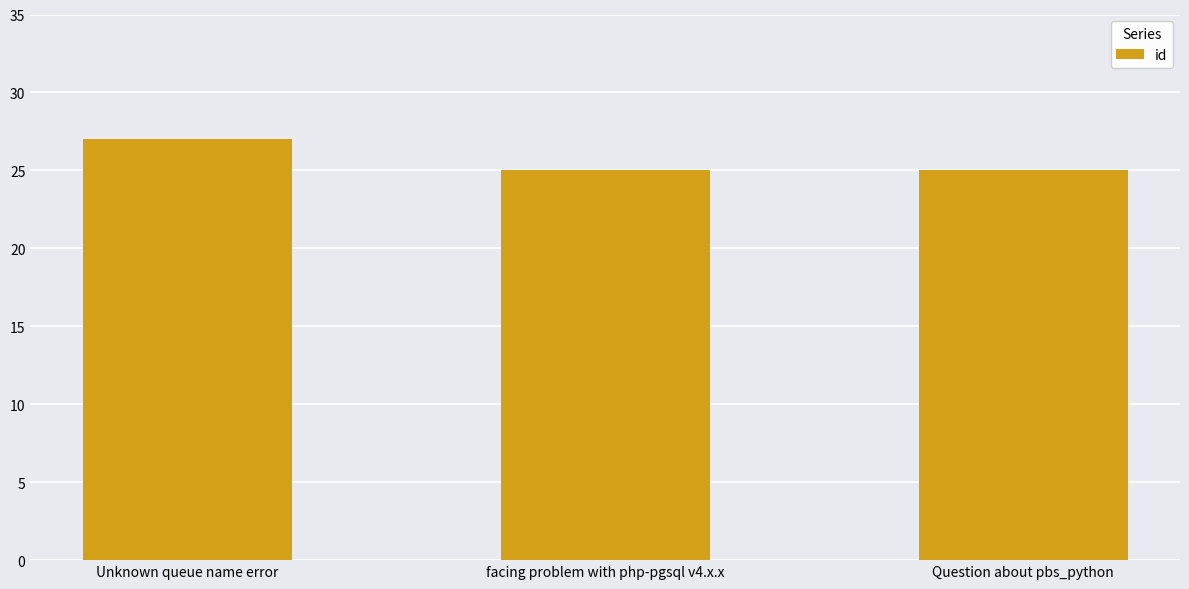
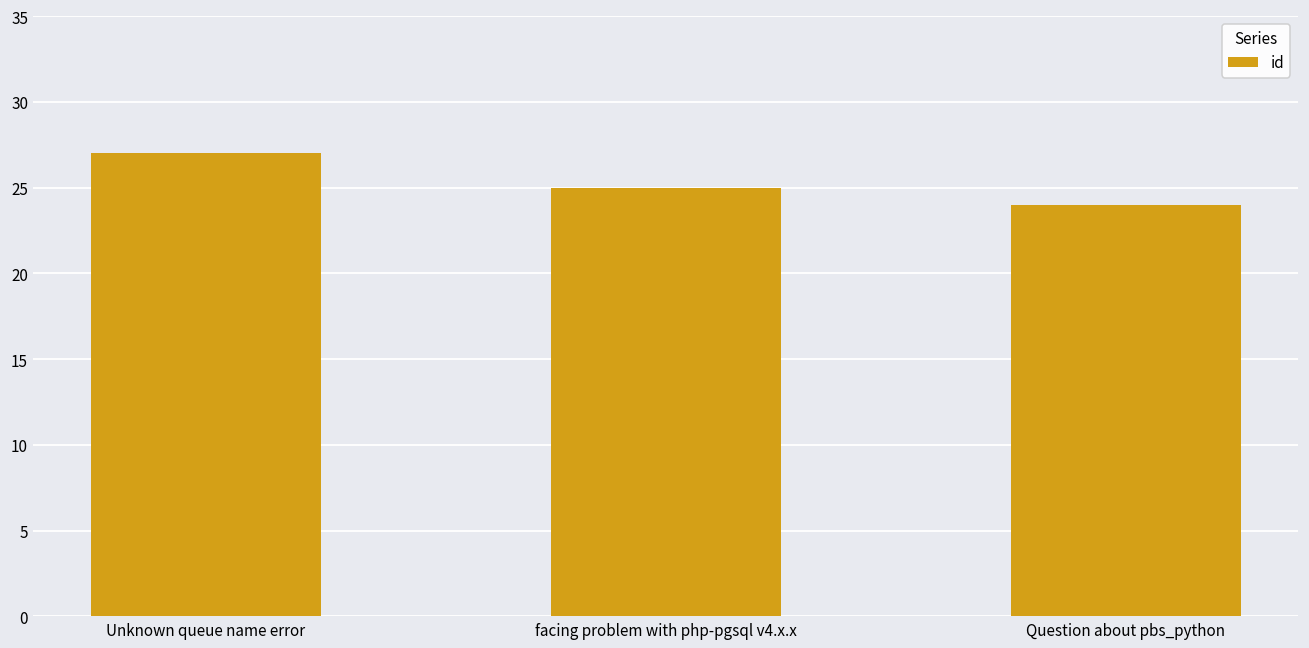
Question about pbs_python: 25 -> 24
